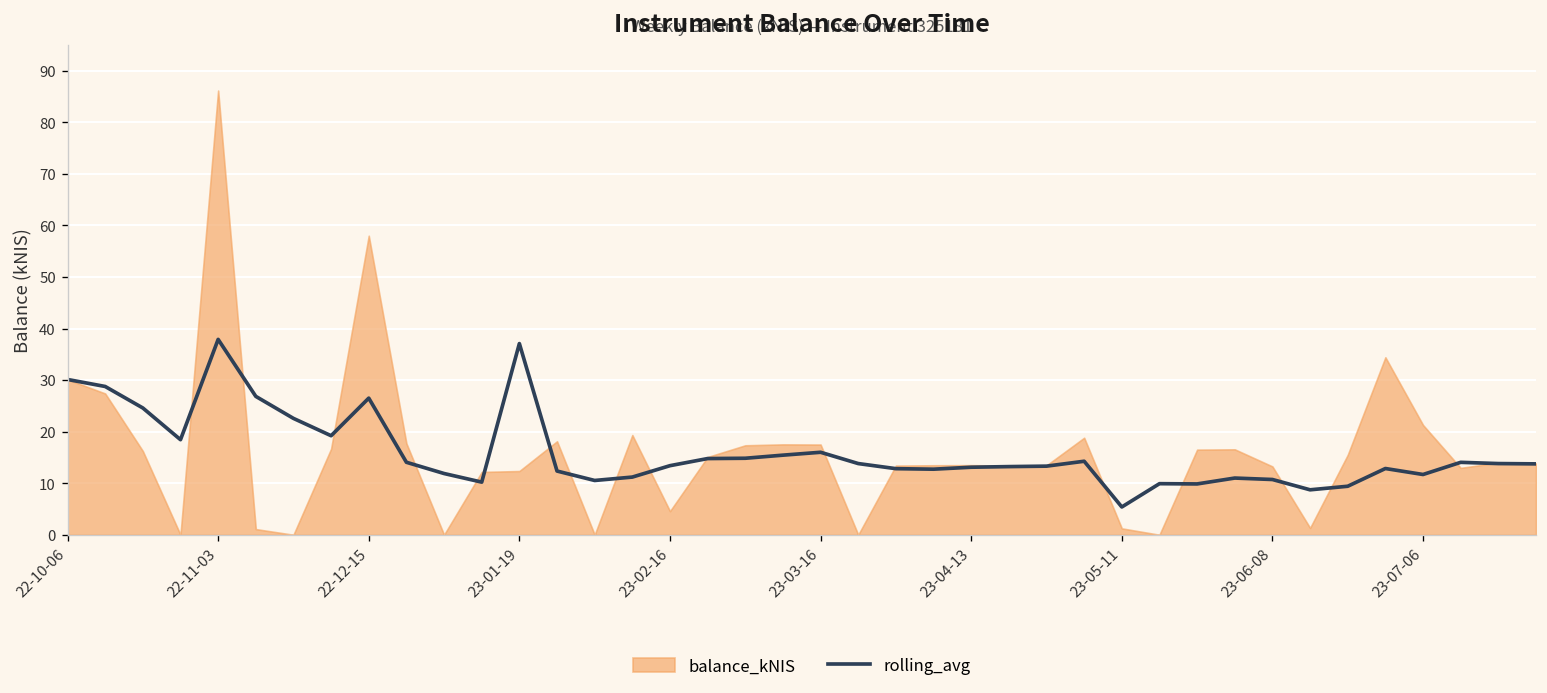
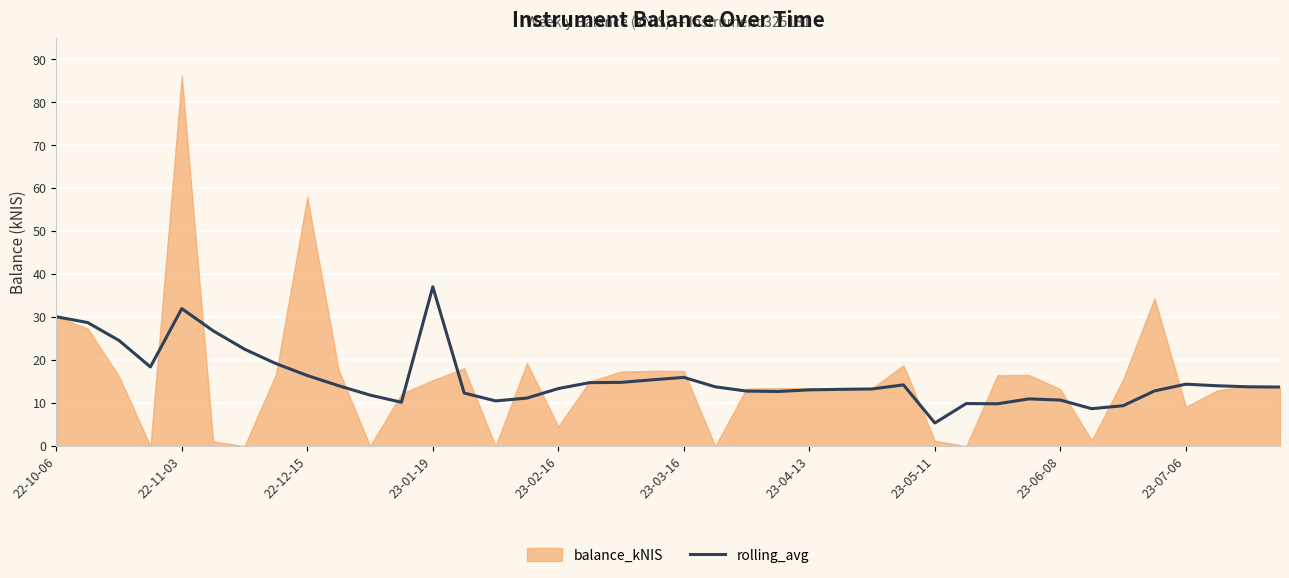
rolling_avg, 22-11-03: 38 -> 32
rolling_avg, 22-12-15: 27 -> 16
balance_kNIS, 23-01-19: 12 -> 15
rolling_avg, 23-07-06: 12 -> 14
balance_kNIS, 23-07-06: 21 -> 9
